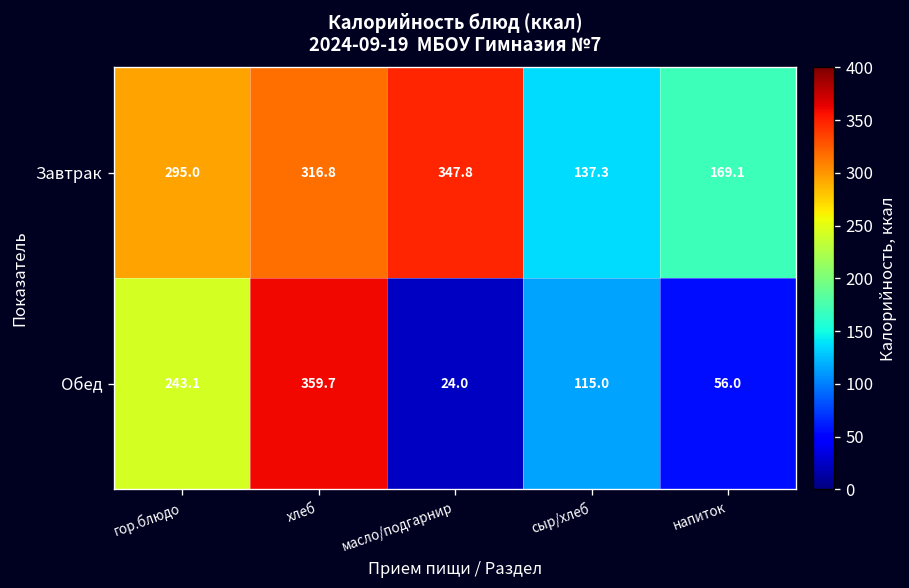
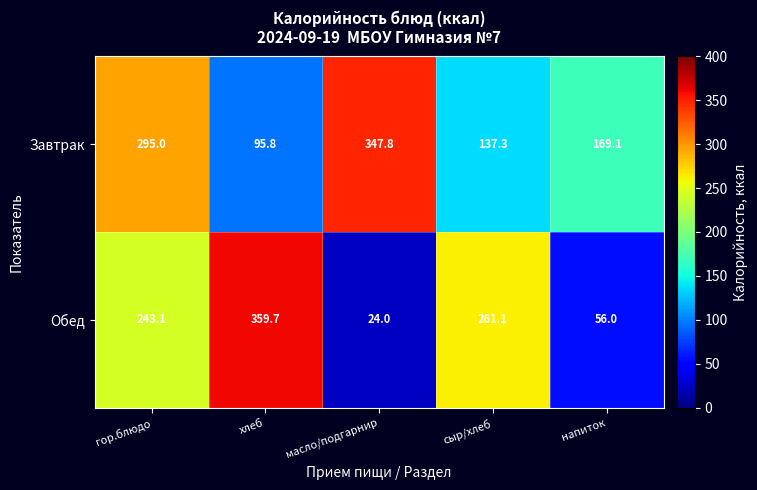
Завтрак, хлеб: 316.8 -> 95.8
Обед, сыр/хлеб: 115.0 -> 261.1
